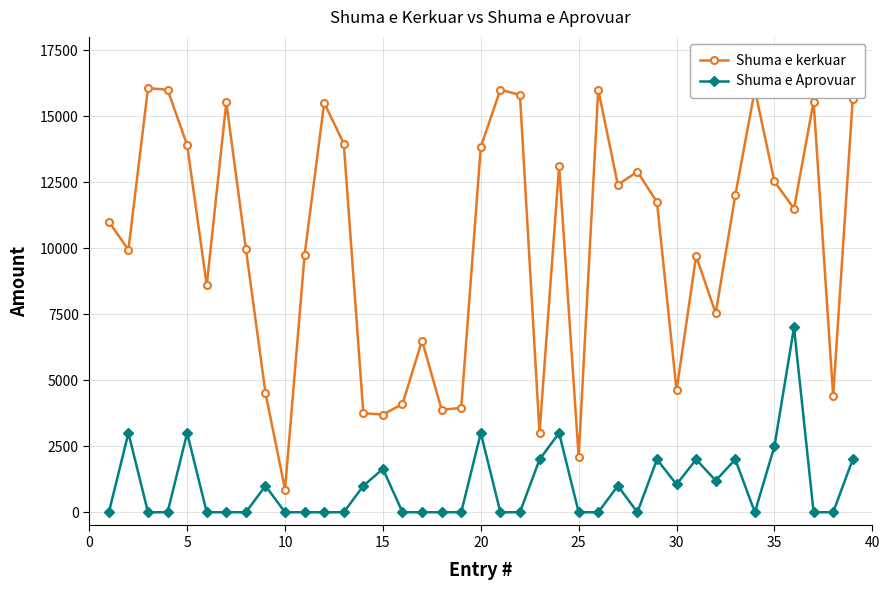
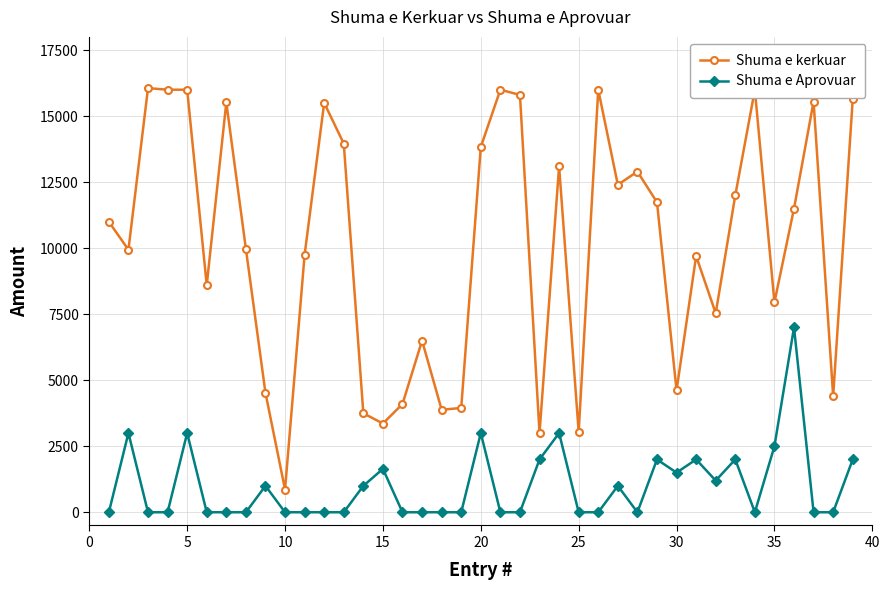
Shuma e kerkuar, 5: 13900 -> 16000
Shuma e kerkuar, 15: 3700 -> 3400
Shuma e kerkuar, 25: 2100 -> 3000
Shuma e Aprovuar, 30: 1100 -> 1500
Shuma e kerkuar, 35: 12500 -> 7900
